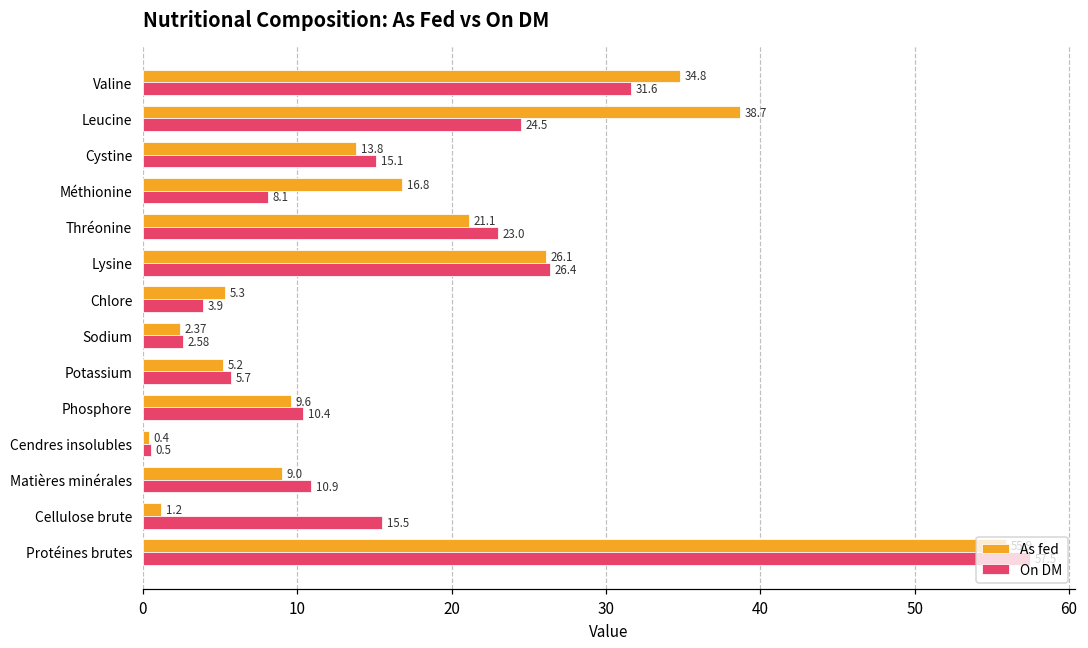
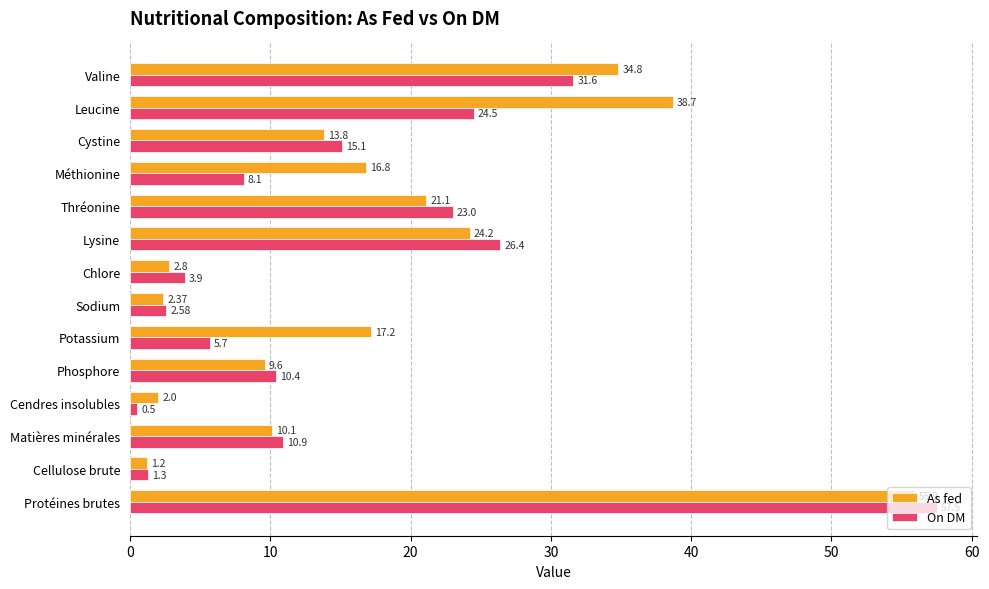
As fed, Lysine: 26.1 -> 24.2
As fed, Chlore: 5.3 -> 2.8
As fed, Potassium: 5.2 -> 17.2
As fed, Cendres insolubles: 0.4 -> 2.0
As fed, Matières minérales: 9.0 -> 10.1
On DM, Cellulose brute: 15.5 -> 1.3
